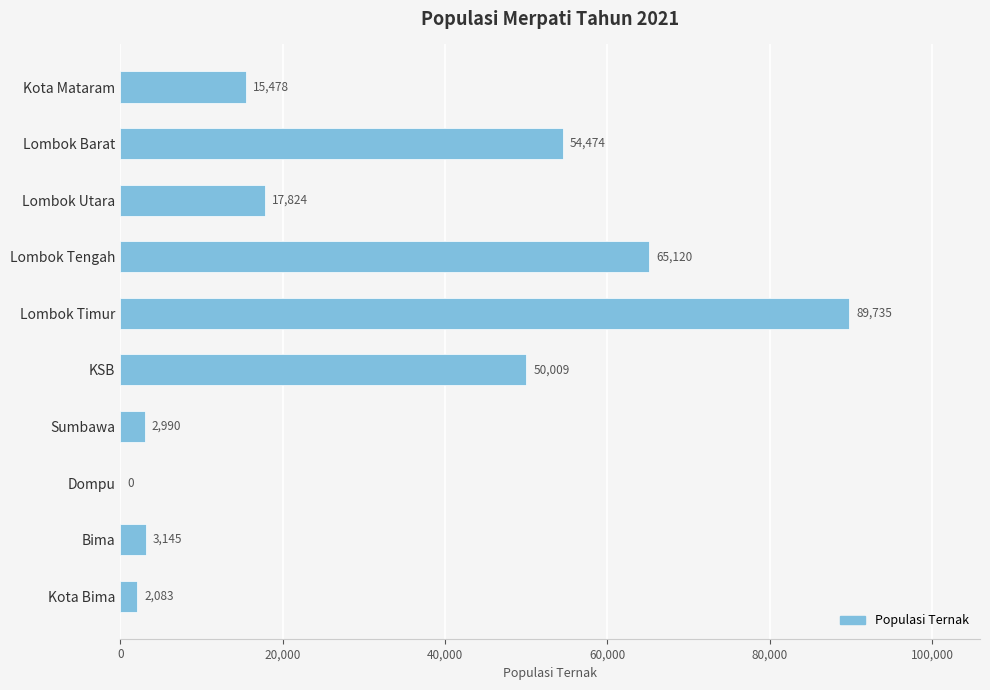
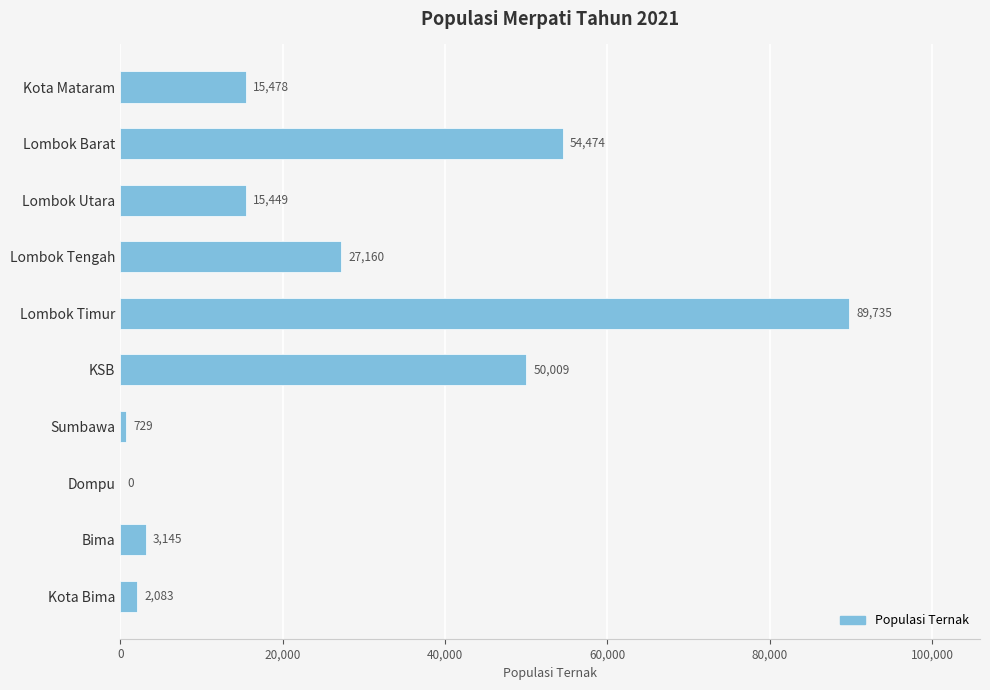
Lombok Utara: 17,824 -> 15,449
Lombok Tengah: 65,120 -> 27,160
Sumbawa: 2,990 -> 729
